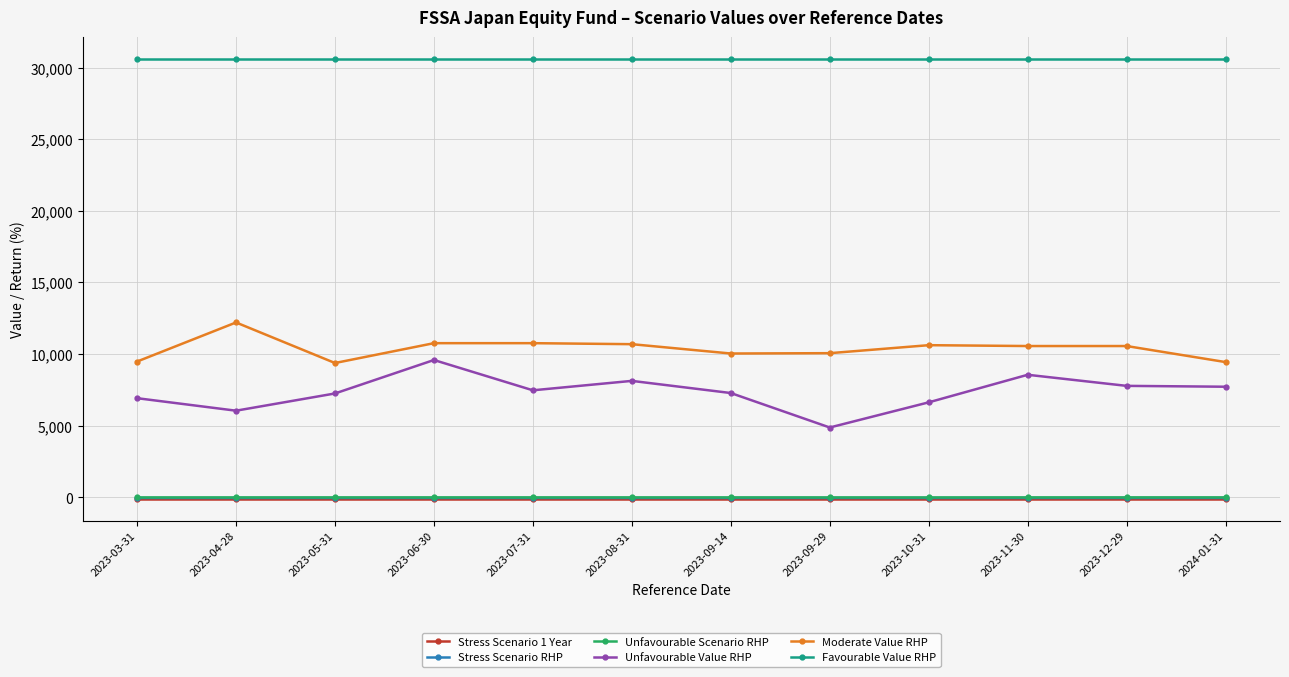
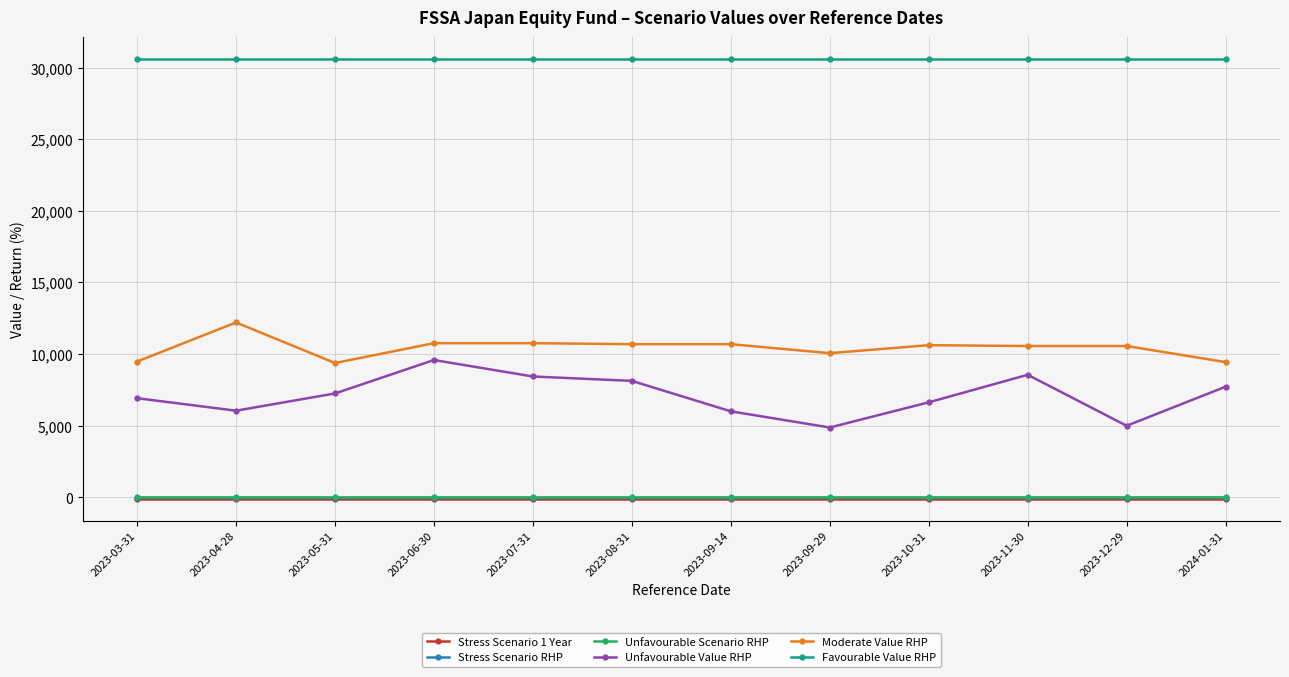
Unfavourable Value RHP, 2023-07-31: 7,500 -> 8,400
Unfavourable Value RHP, 2023-09-14: 7,300 -> 6,000
Moderate Value RHP, 2023-09-14: 10,000 -> 10,700
Unfavourable Value RHP, 2023-12-29: 7,800 -> 5,000
